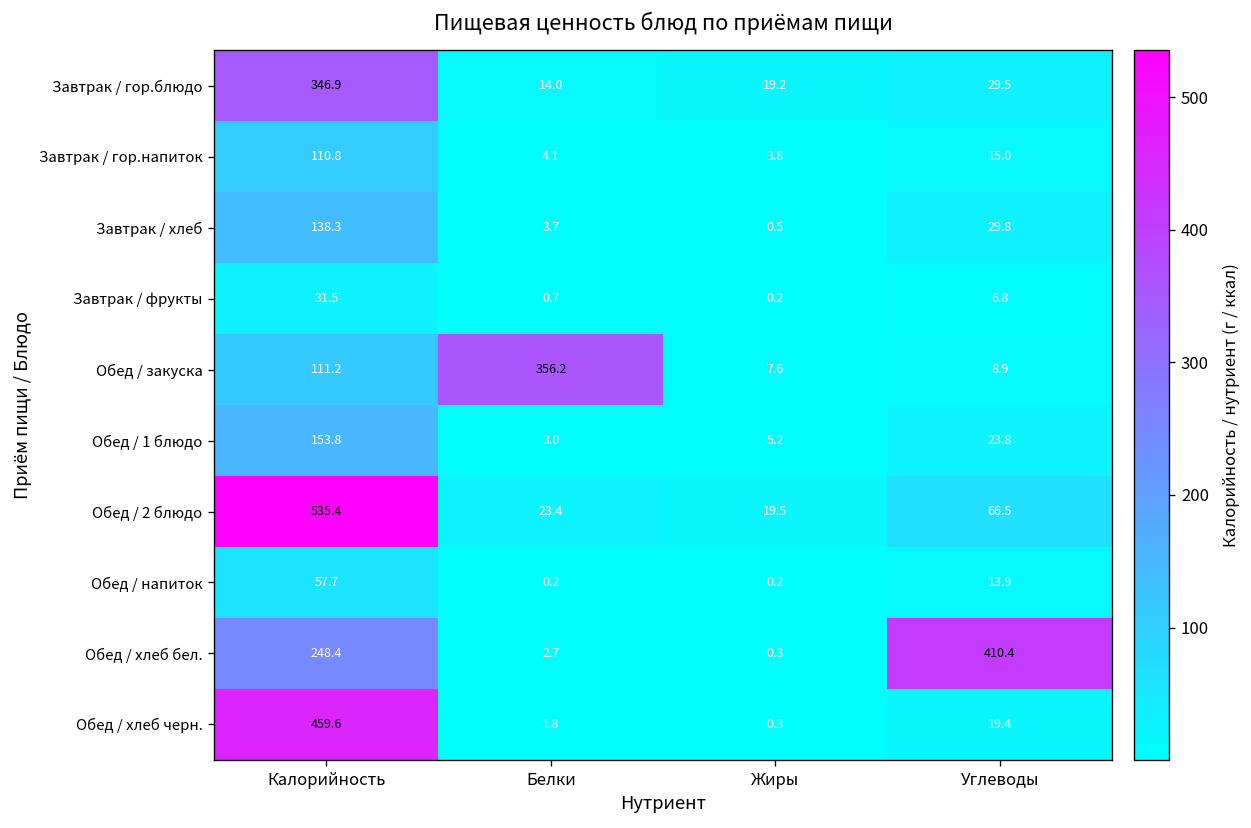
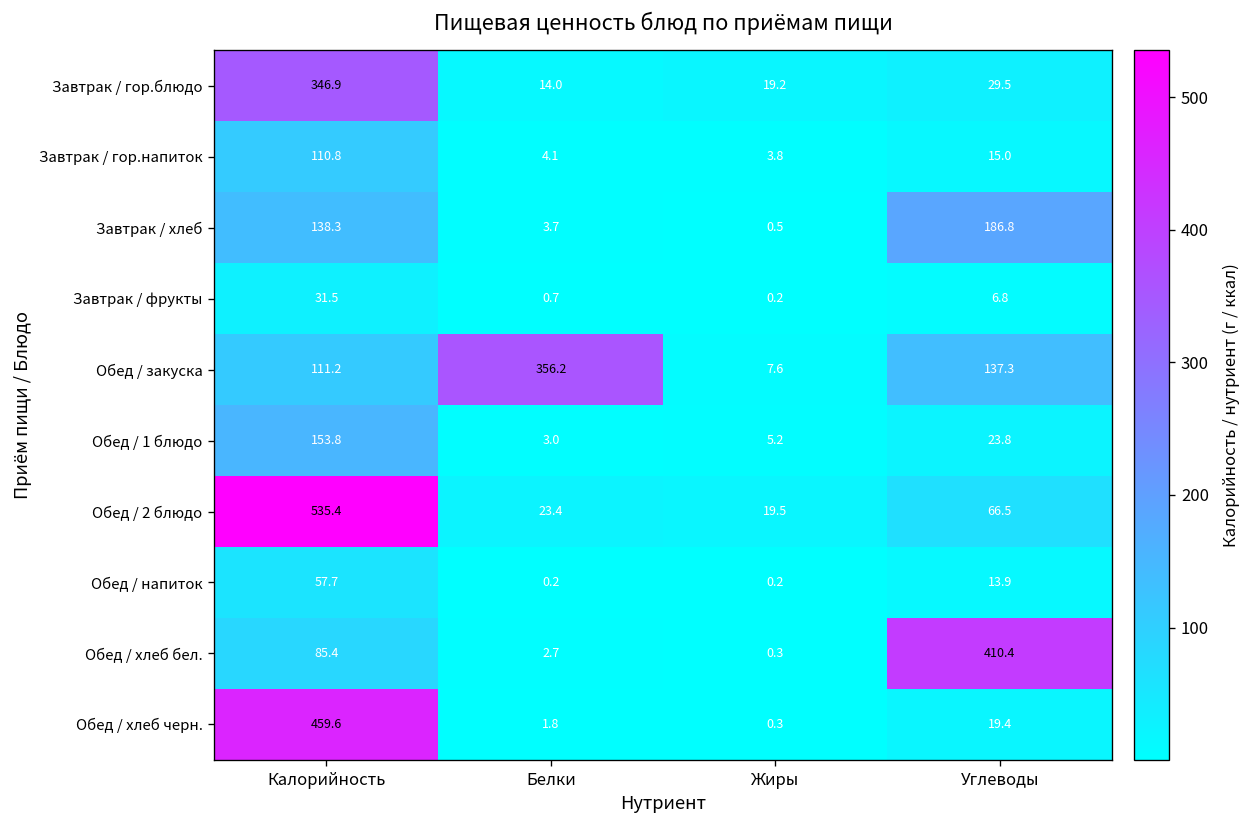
Завтрак / хлеб, Углеводы: 29.8 -> 186.8
Обед / закуска, Углеводы: 8.9 -> 137.3
Обед / хлеб бел., Калорийность: 248.4 -> 85.4
